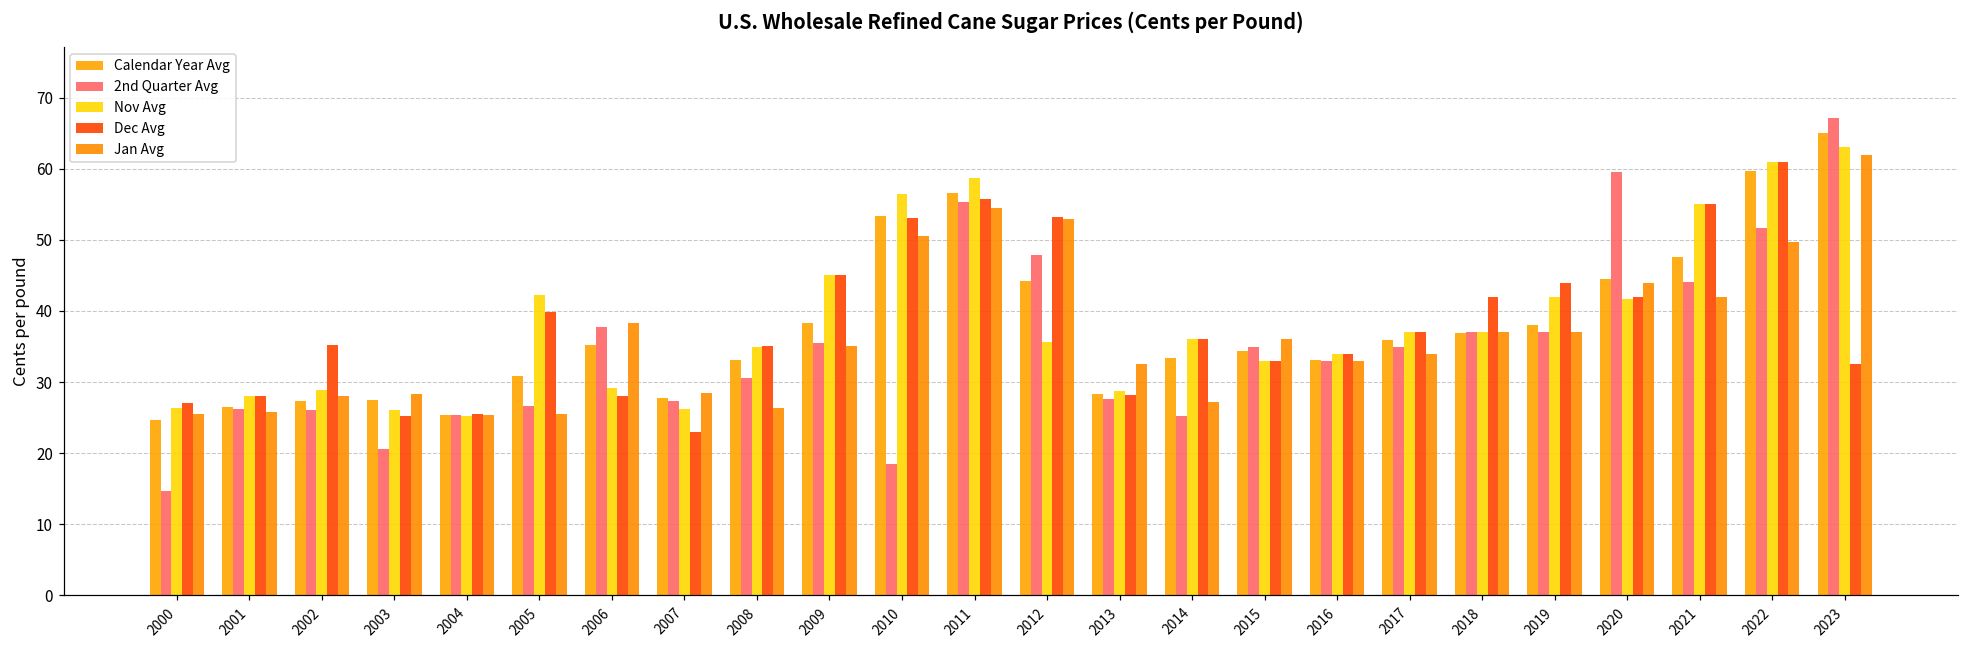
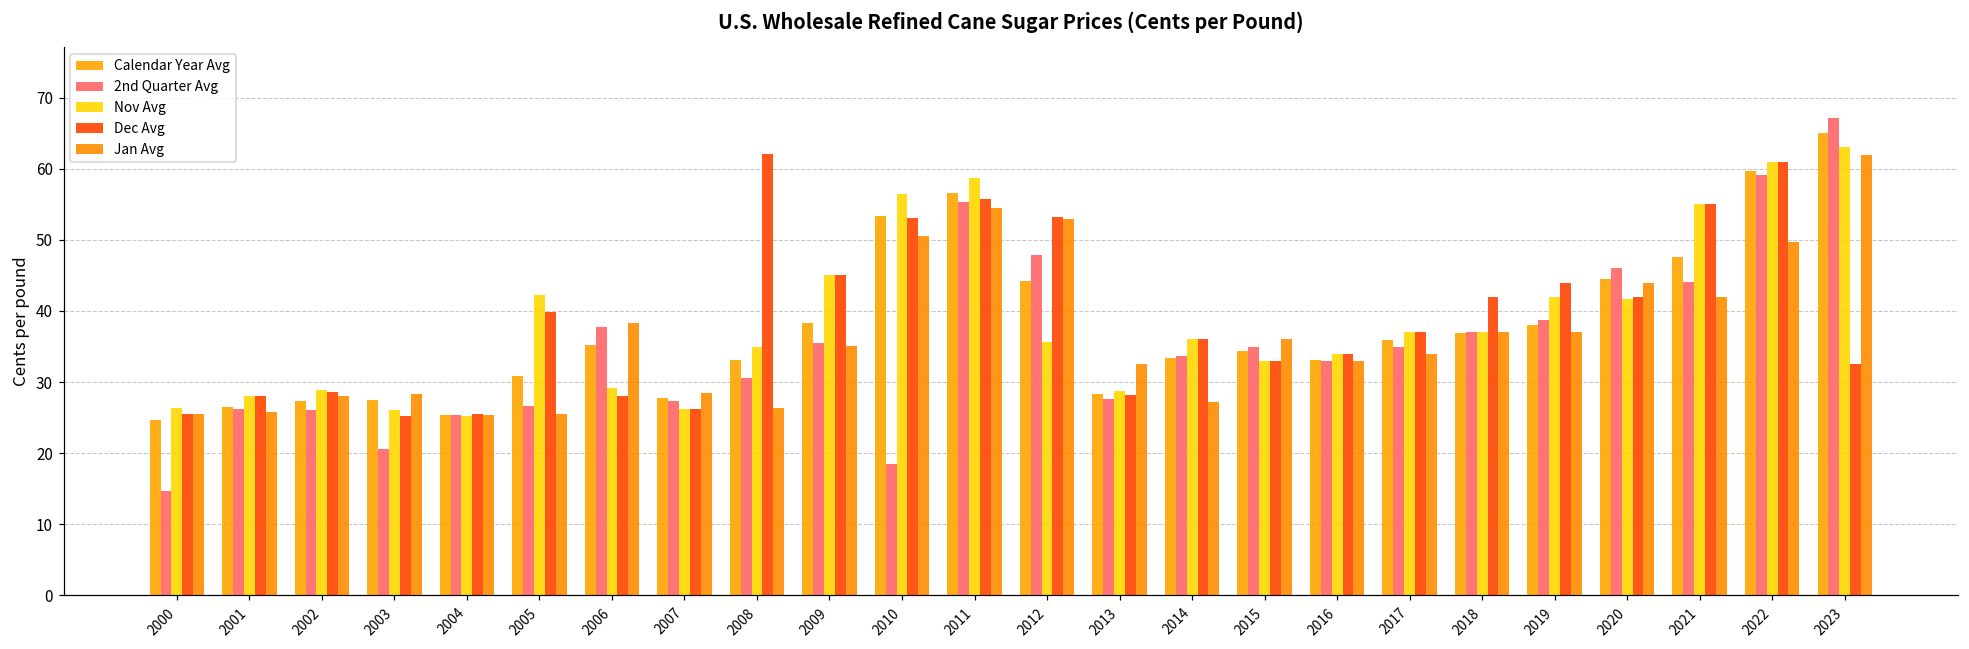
Dec Avg, 2000: 27 -> 26
Dec Avg, 2002: 35 -> 29
Dec Avg, 2007: 23 -> 26
Dec Avg, 2008: 35 -> 62
2nd Quarter Avg, 2014: 25 -> 34
2nd Quarter Avg, 2019: 37 -> 39
2nd Quarter Avg, 2020: 60 -> 46
2nd Quarter Avg, 2022: 52 -> 59
